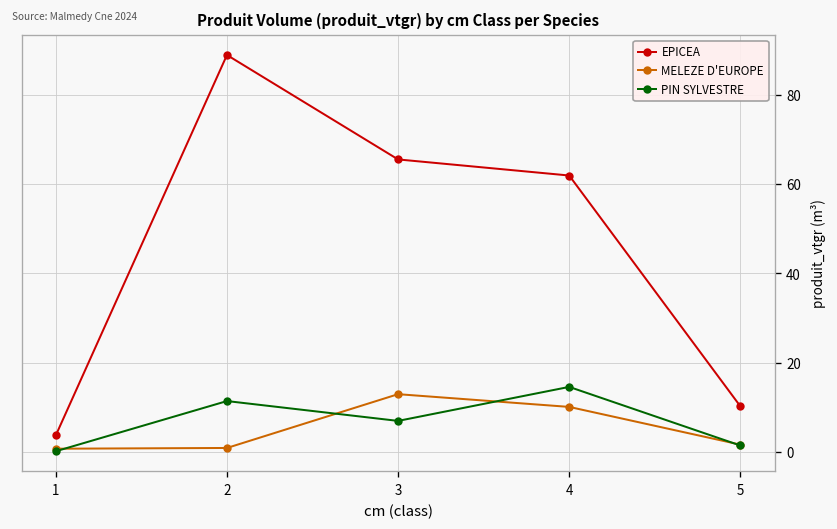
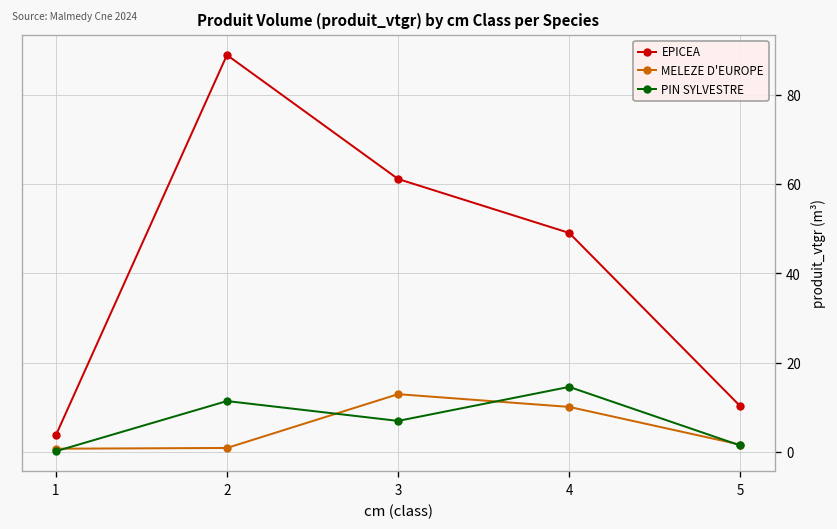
EPICEA, 3: 66 -> 61
EPICEA, 4: 62 -> 49
